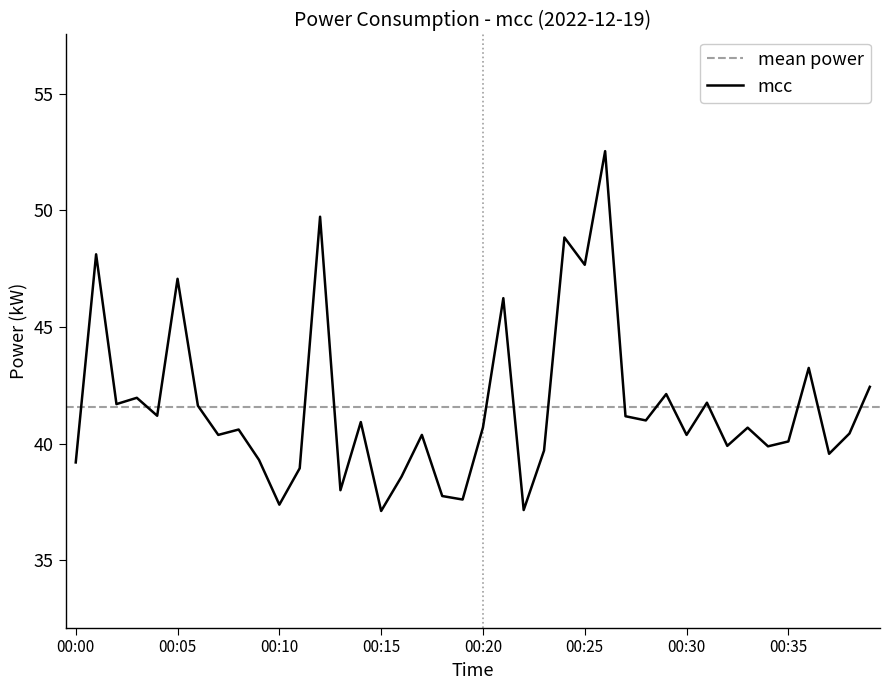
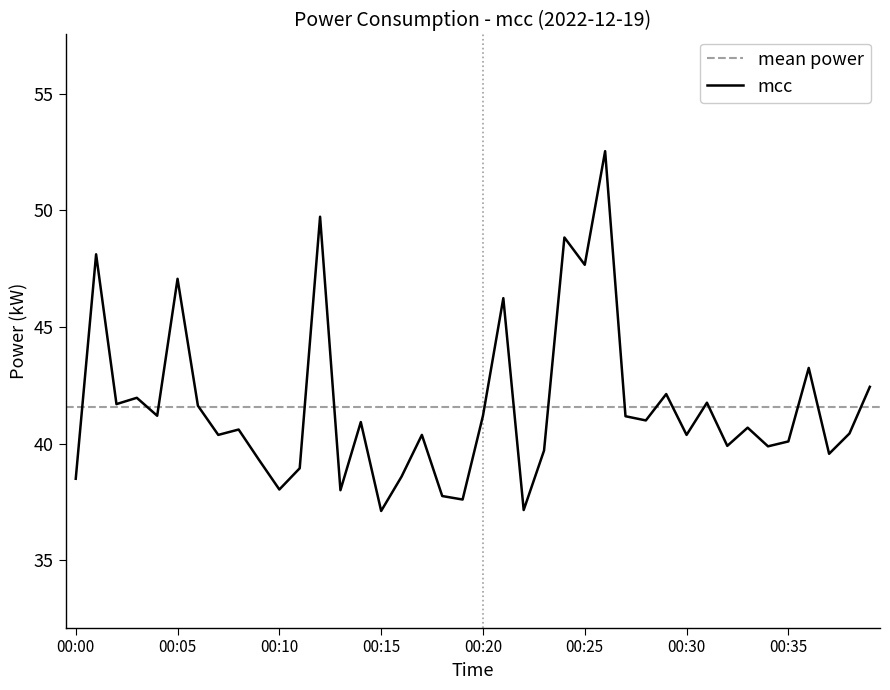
00:00: 39.2 -> 38.5
00:10: 37.4 -> 38.0
00:20: 40.7 -> 41.2
